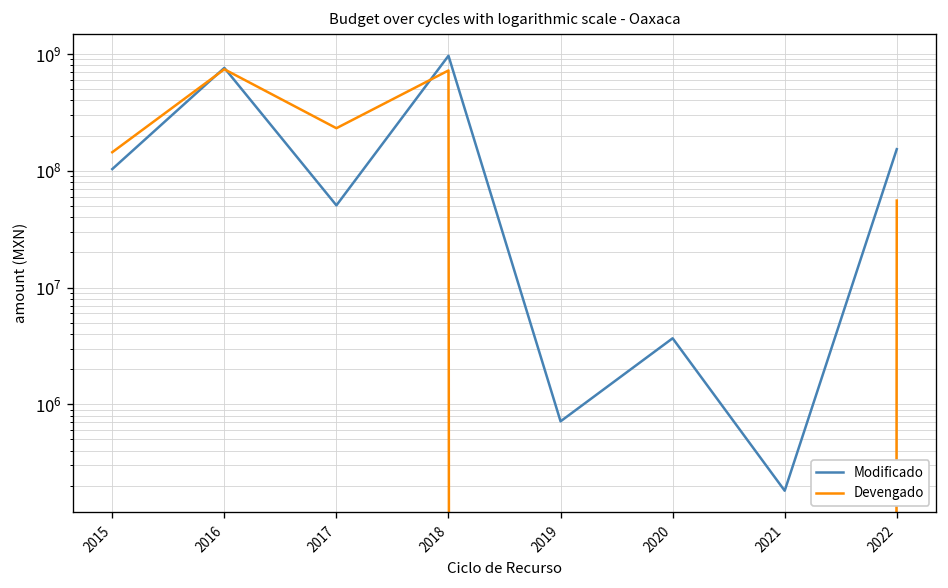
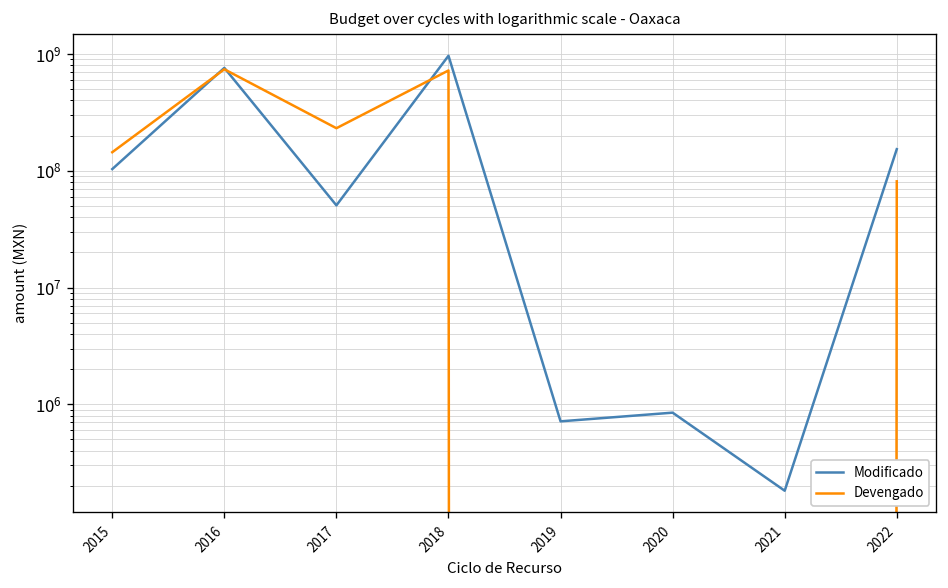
Modificado, 2020: 3700000 -> 800000
Devengado, 2022: 60000000 -> 80000000
